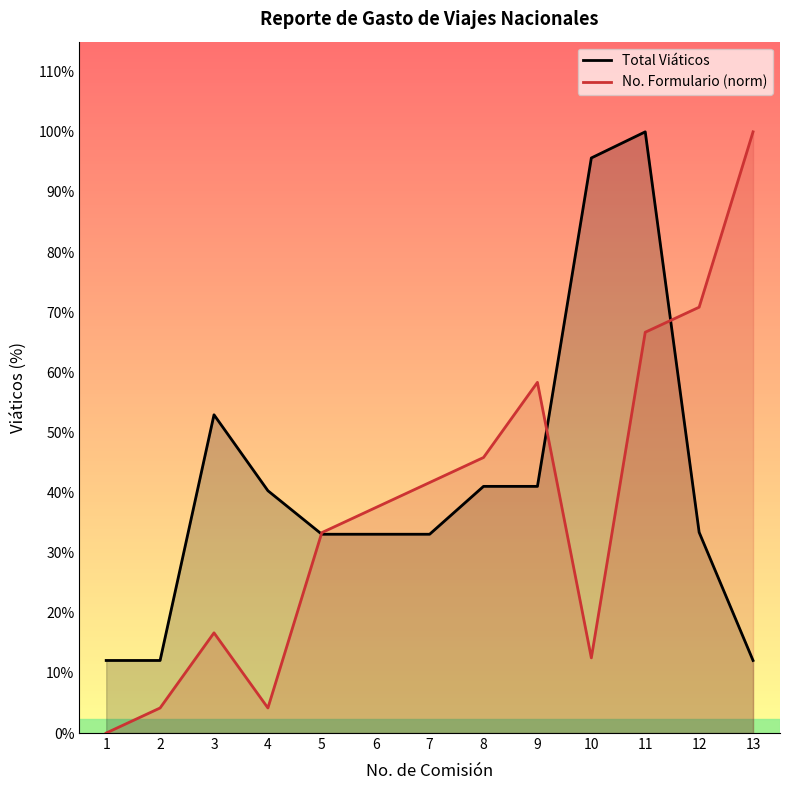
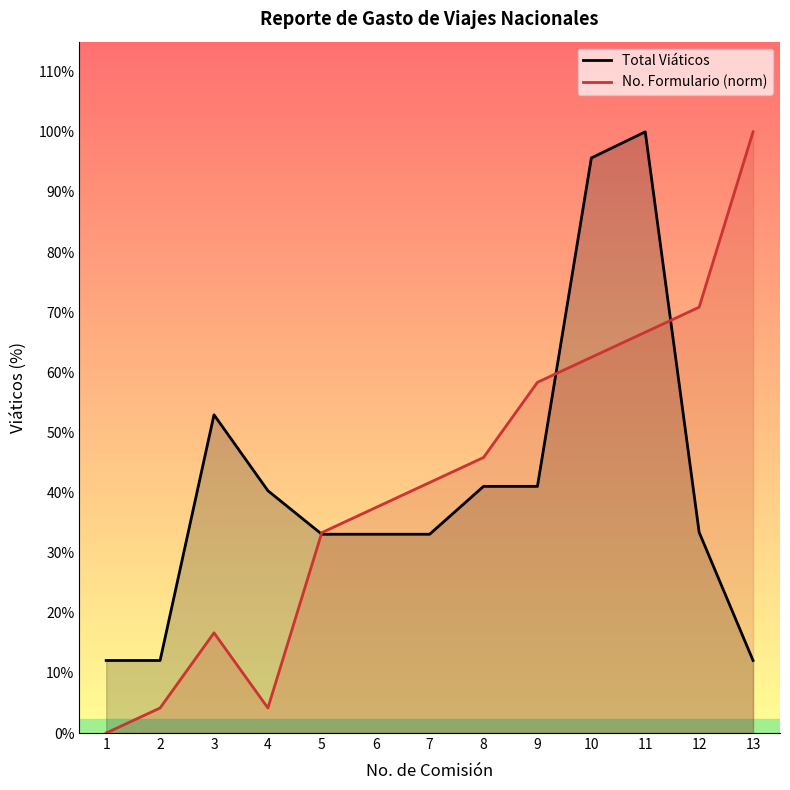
No. Formulario (norm), 10: 12% -> 62%
